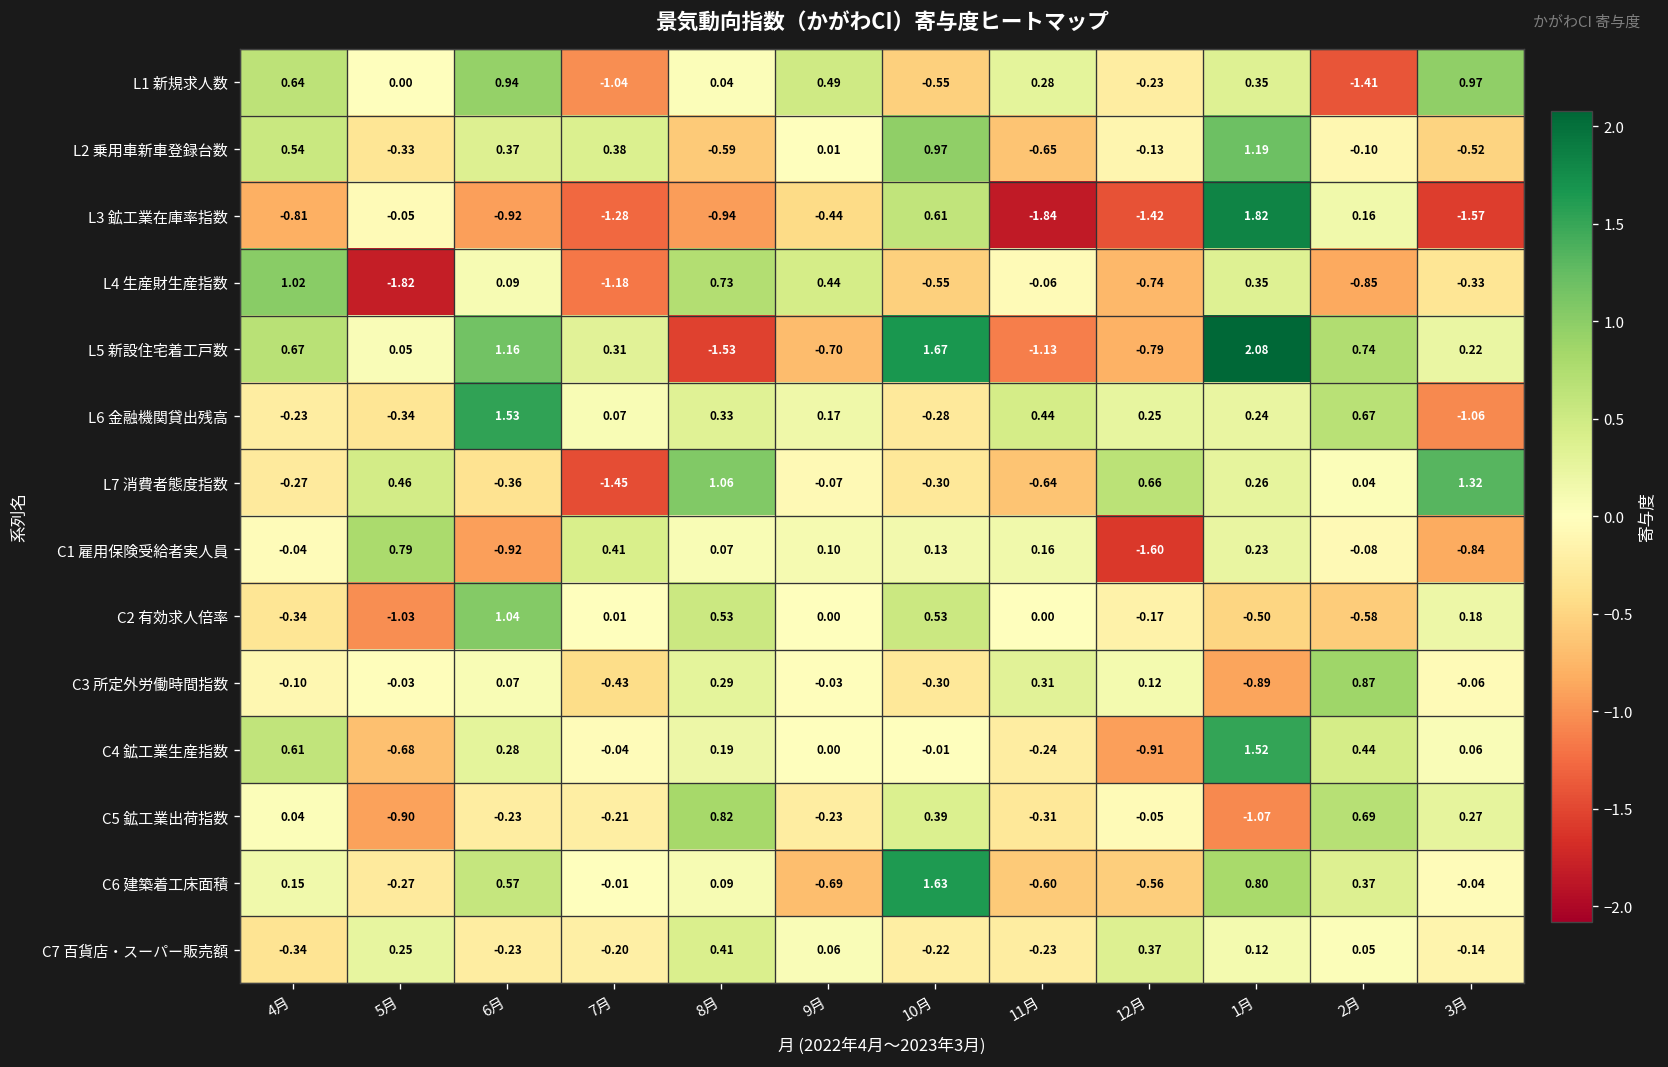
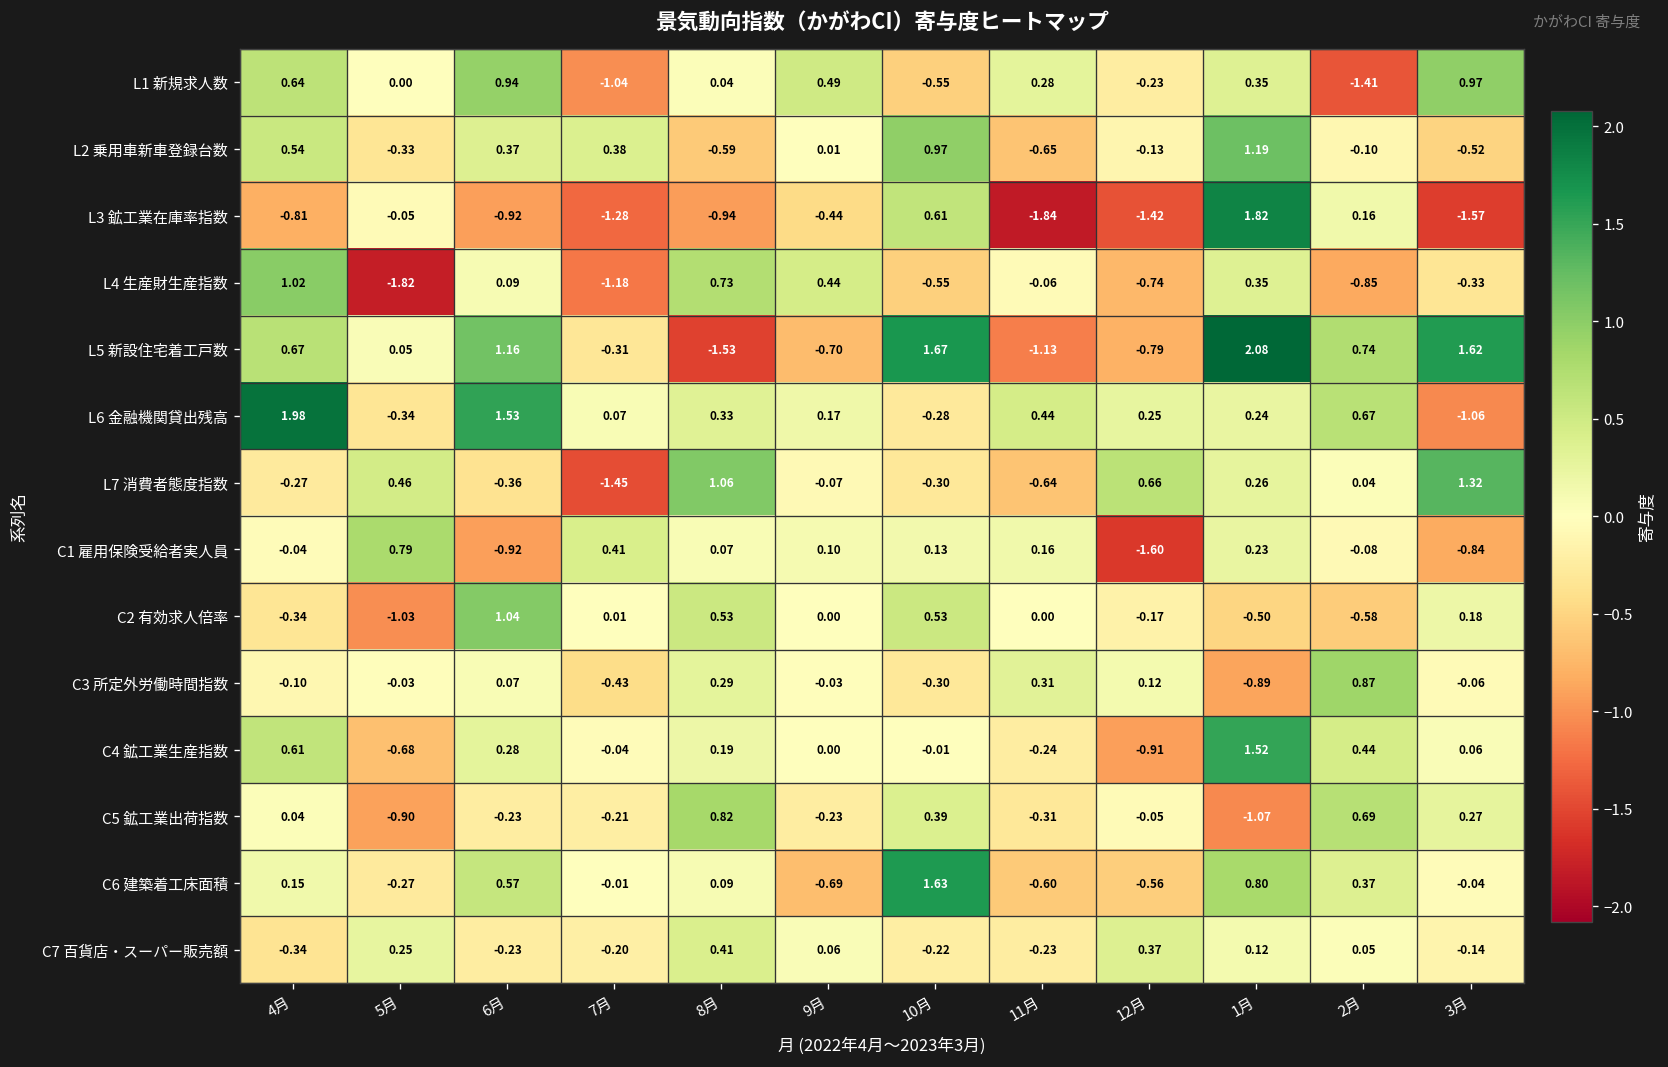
L5 新設住宅着工戸数, 7月: 0.31 -> -0.31
L5 新設住宅着工戸数, 3月: 0.22 -> 1.62
L6 金融機関貸出残高, 4月: -0.23 -> 1.98
